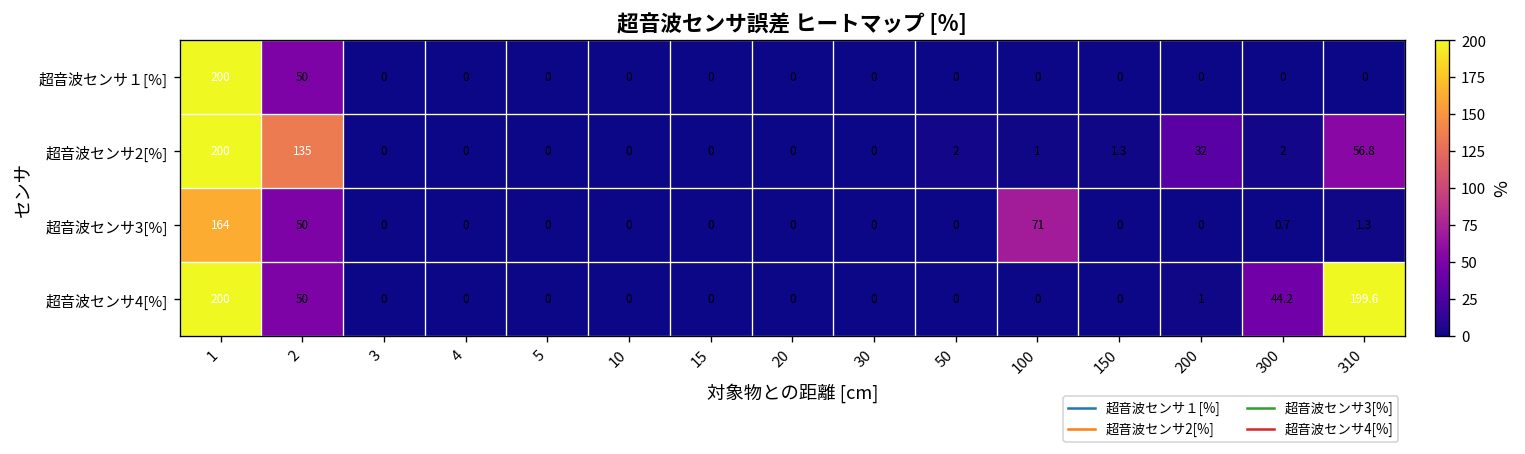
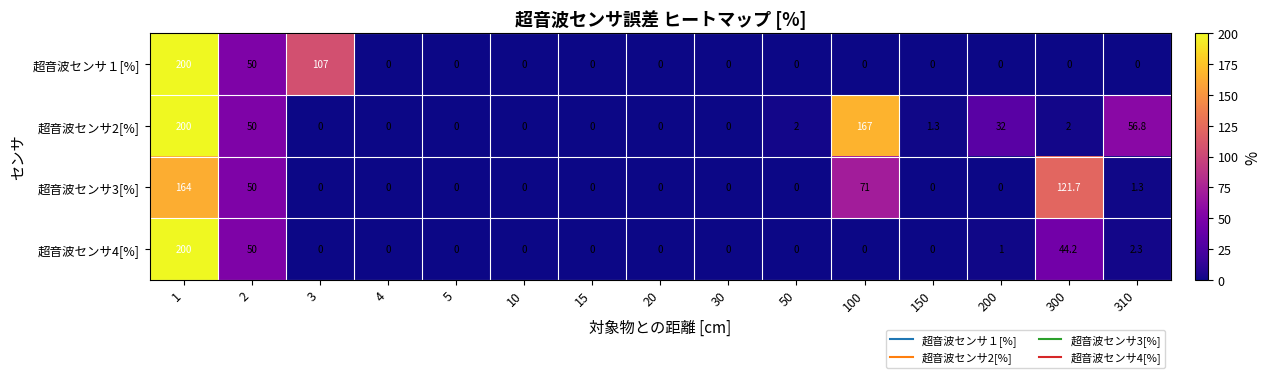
超音波センサ１[%], 3: 0 -> 107
超音波センサ2[%], 2: 135 -> 50
超音波センサ2[%], 100: 1 -> 167
超音波センサ3[%], 300: 0.7 -> 121.7
超音波センサ4[%], 310: 199.6 -> 2.3
